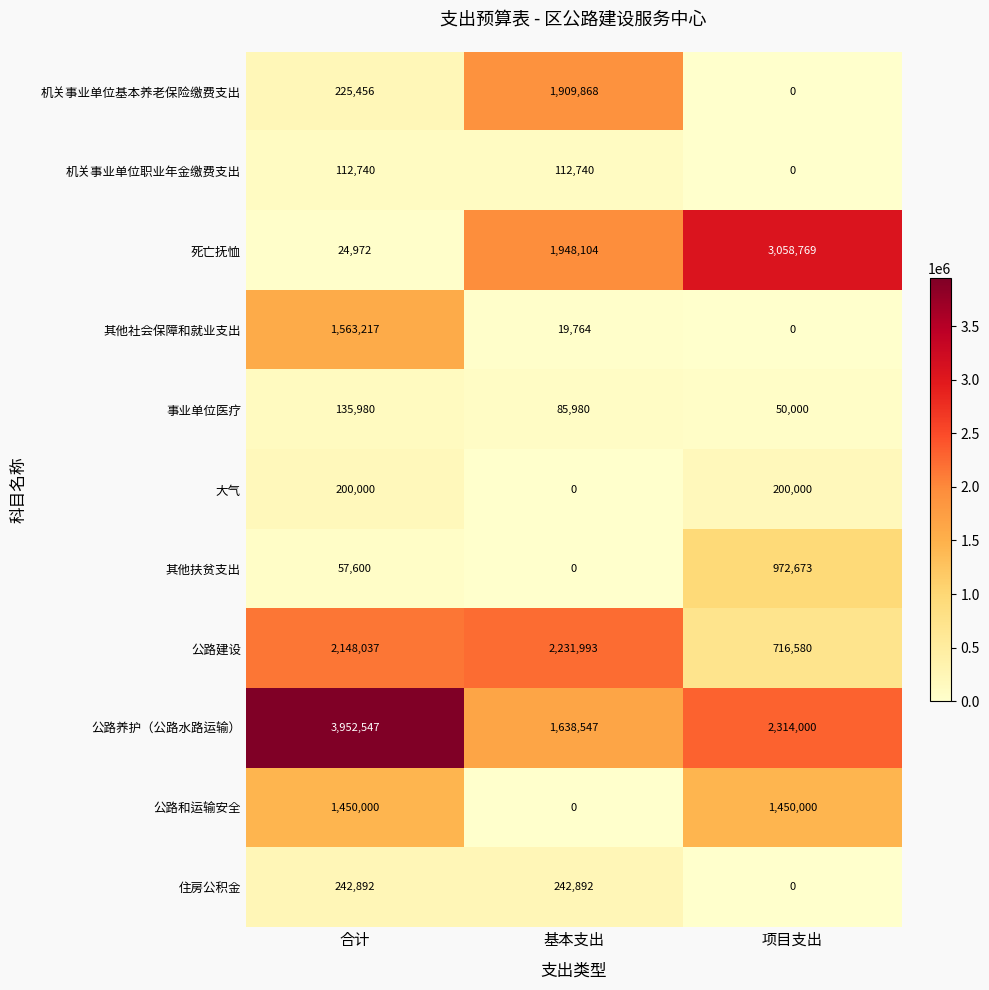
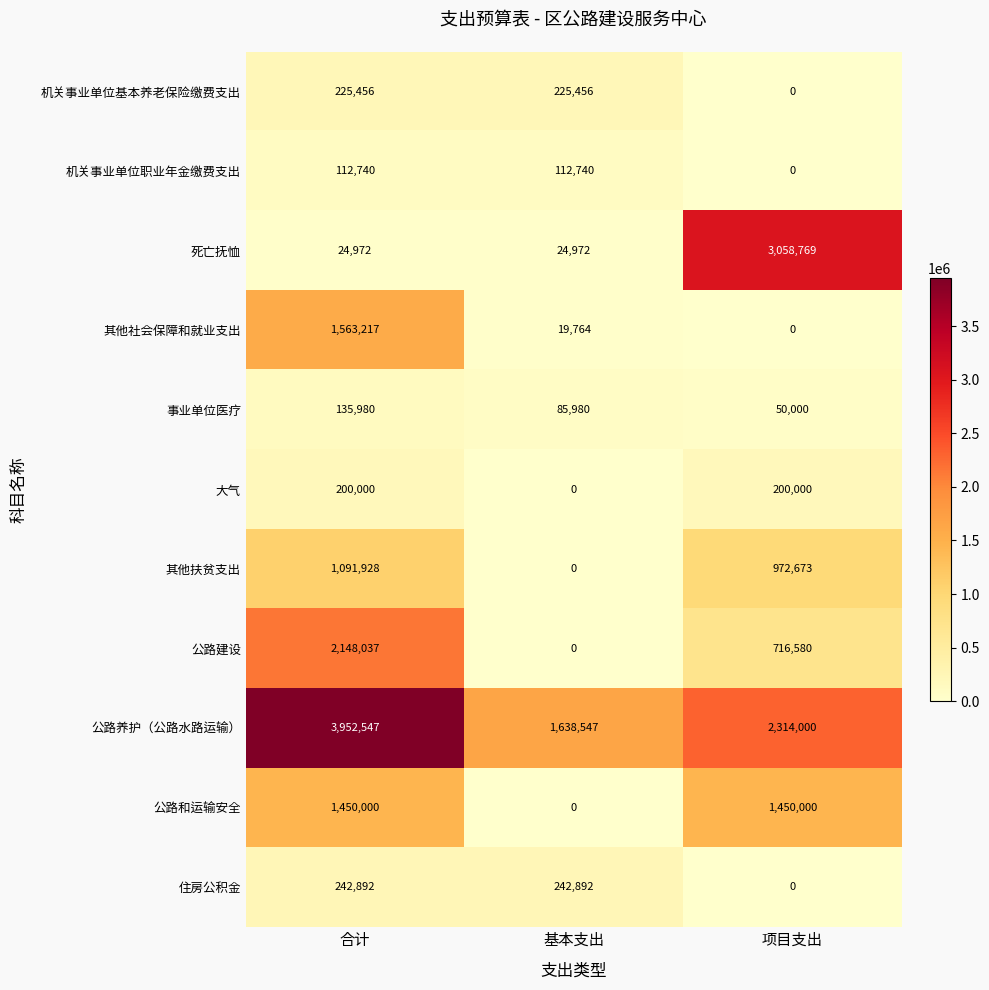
机关事业单位基本养老保险缴费支出, 基本支出: 1,909,868 -> 225,456
死亡抚恤, 基本支出: 1,948,104 -> 24,972
其他扶贫支出, 合计: 57,600 -> 1,091,928
公路建设, 基本支出: 2,231,993 -> 0
